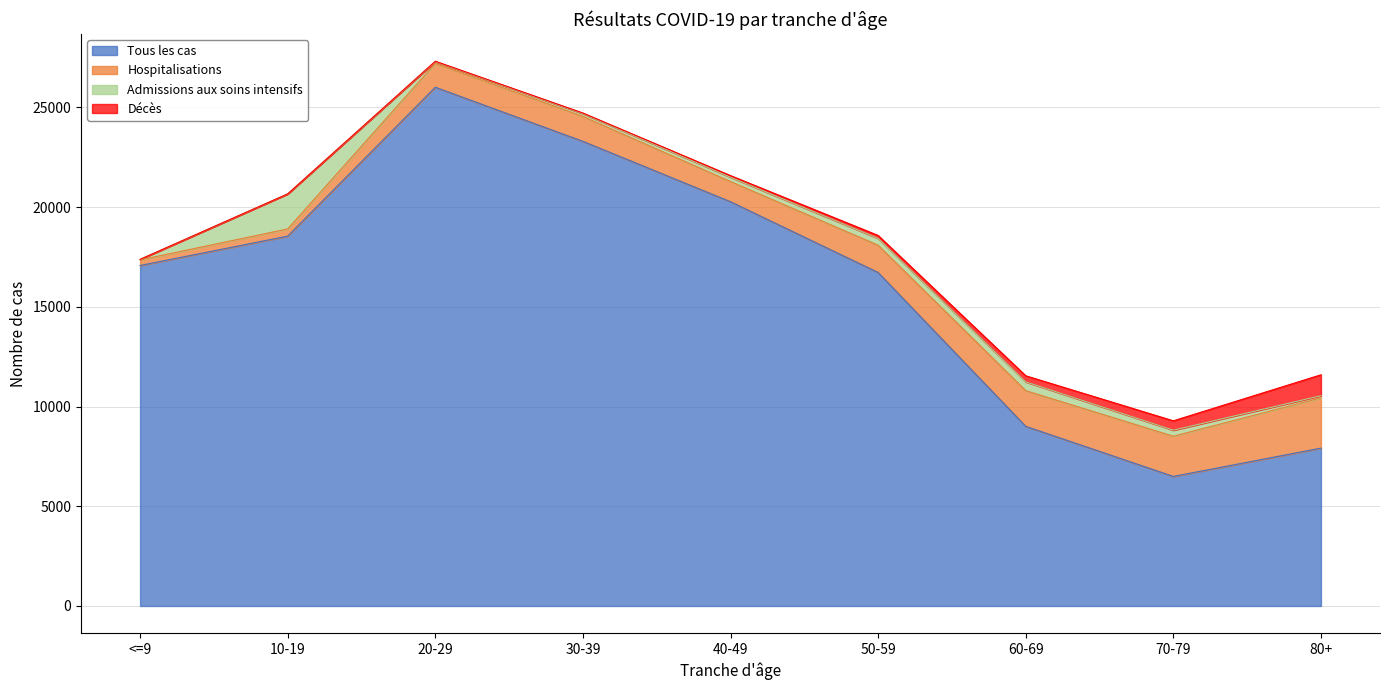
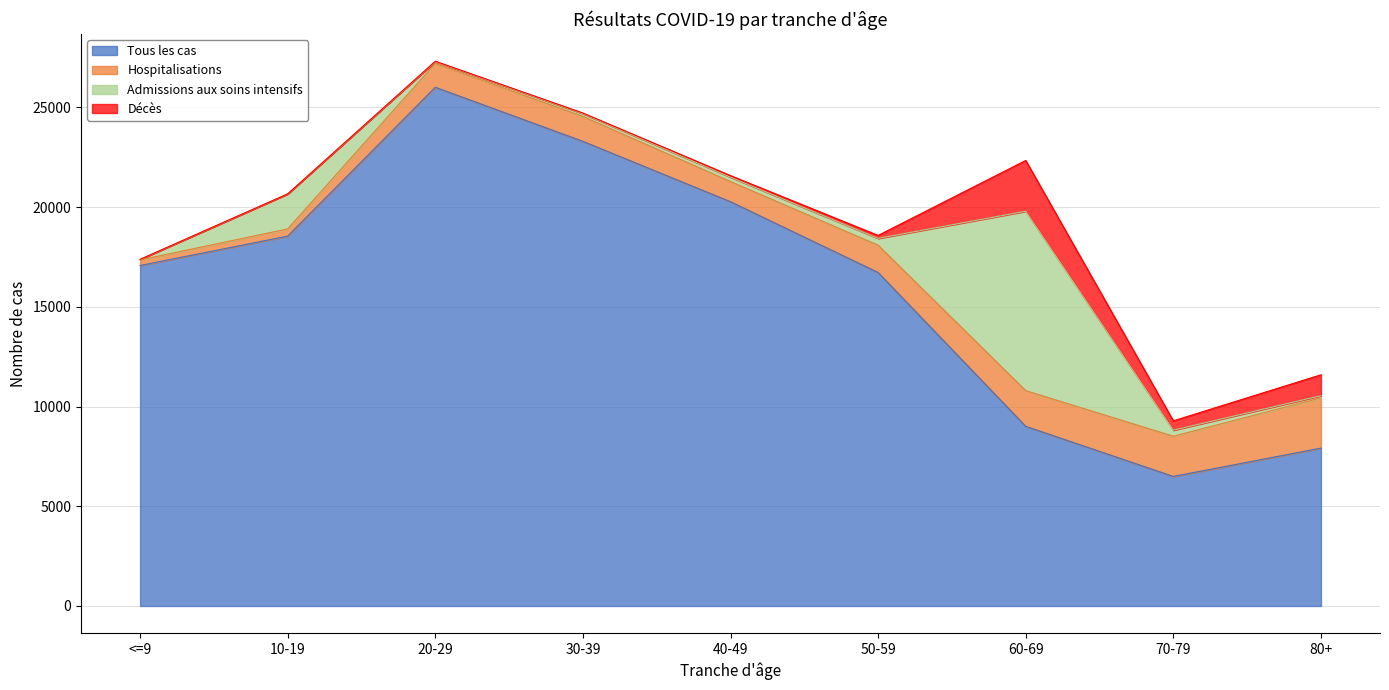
Admissions aux soins intensifs, 60-69: 400 -> 9000
Décès, 60-69: 300 -> 2500
